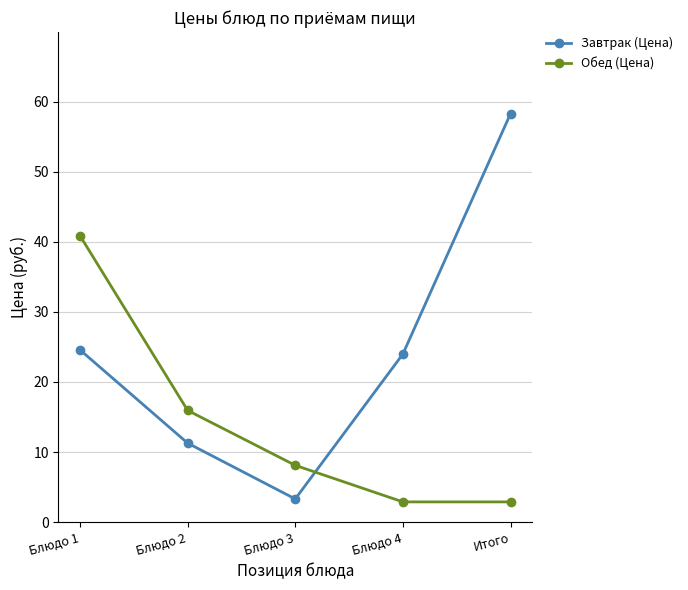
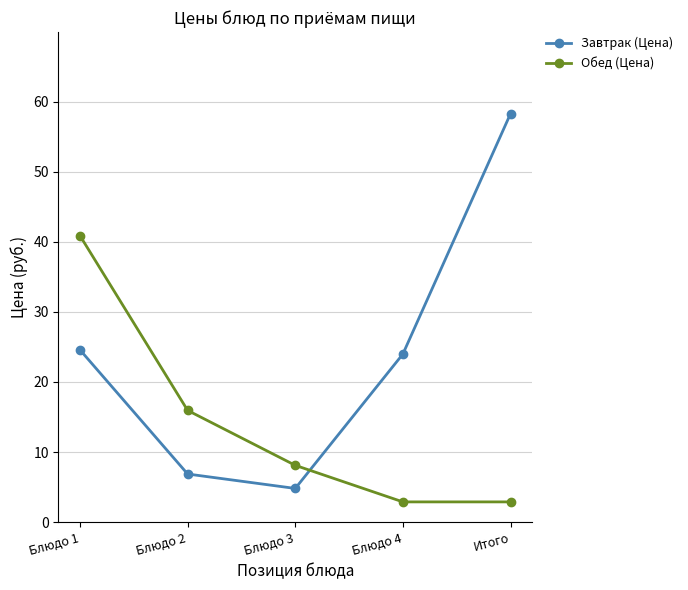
Завтрак (Цена), Блюдо 2: 11 -> 7
Завтрак (Цена), Блюдо 3: 3 -> 5
